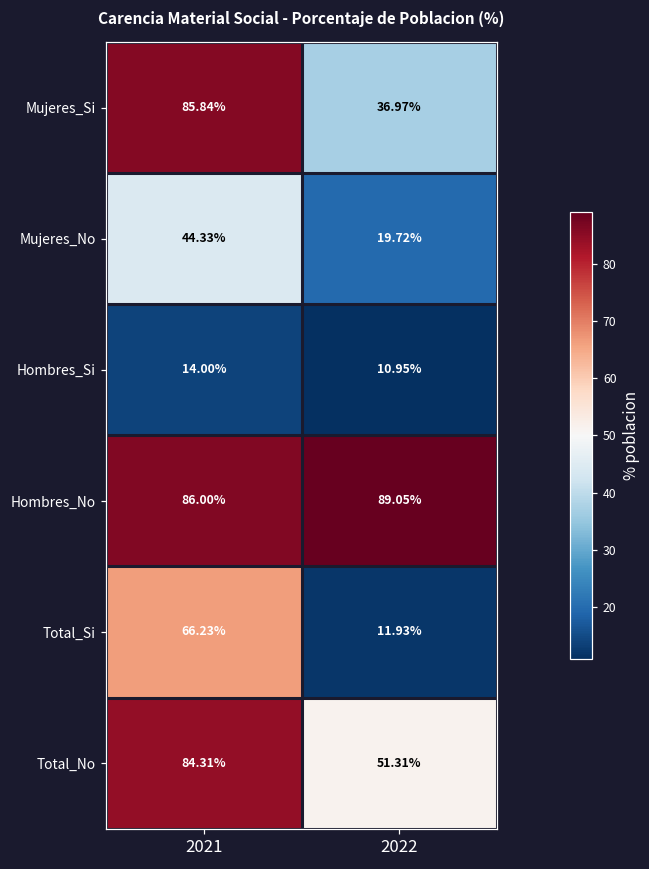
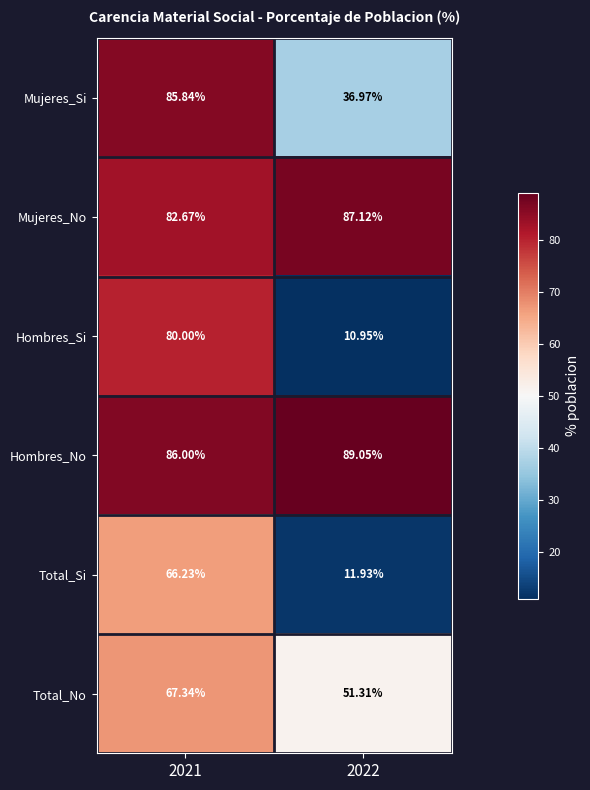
Mujeres_No, 2021: 44.33% -> 82.67%
Mujeres_No, 2022: 19.72% -> 87.12%
Hombres_Si, 2021: 14.00% -> 80.00%
Total_No, 2021: 84.31% -> 67.34%
